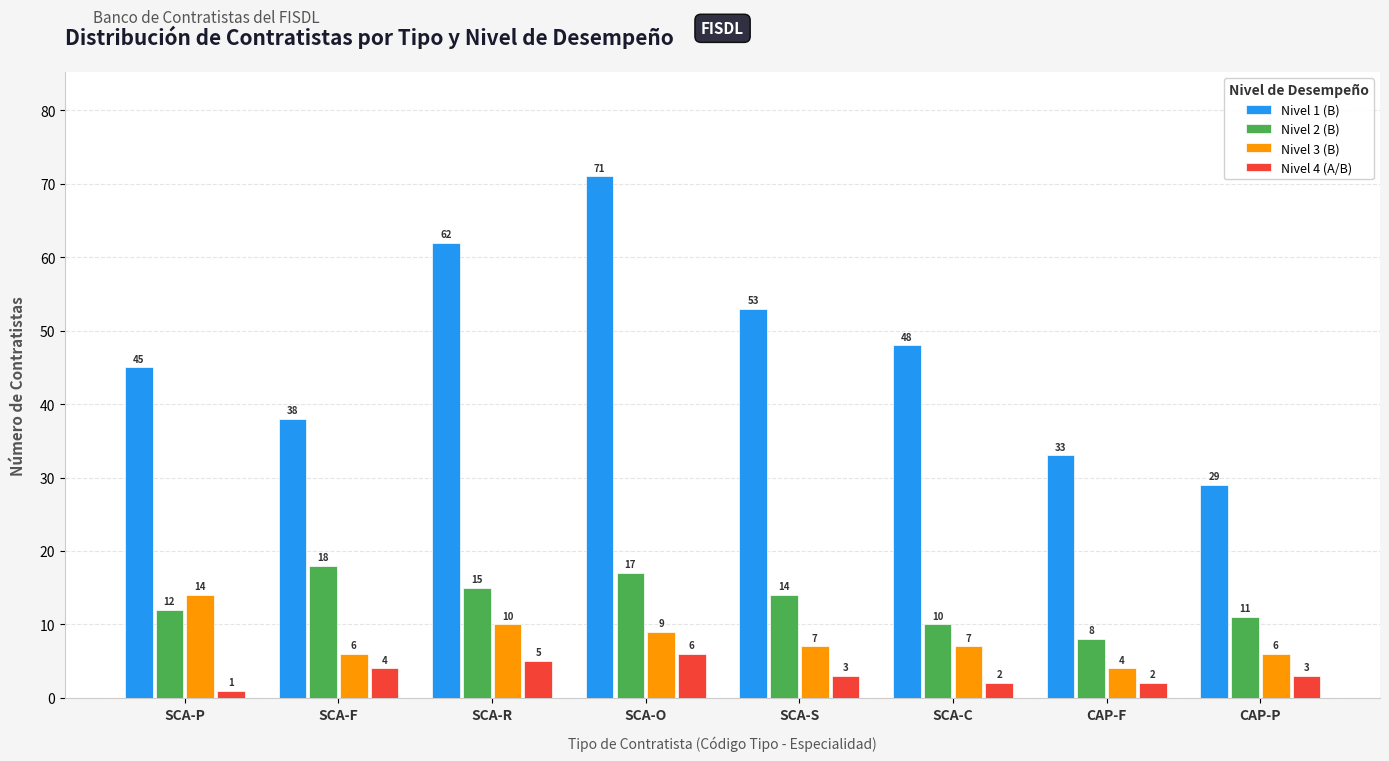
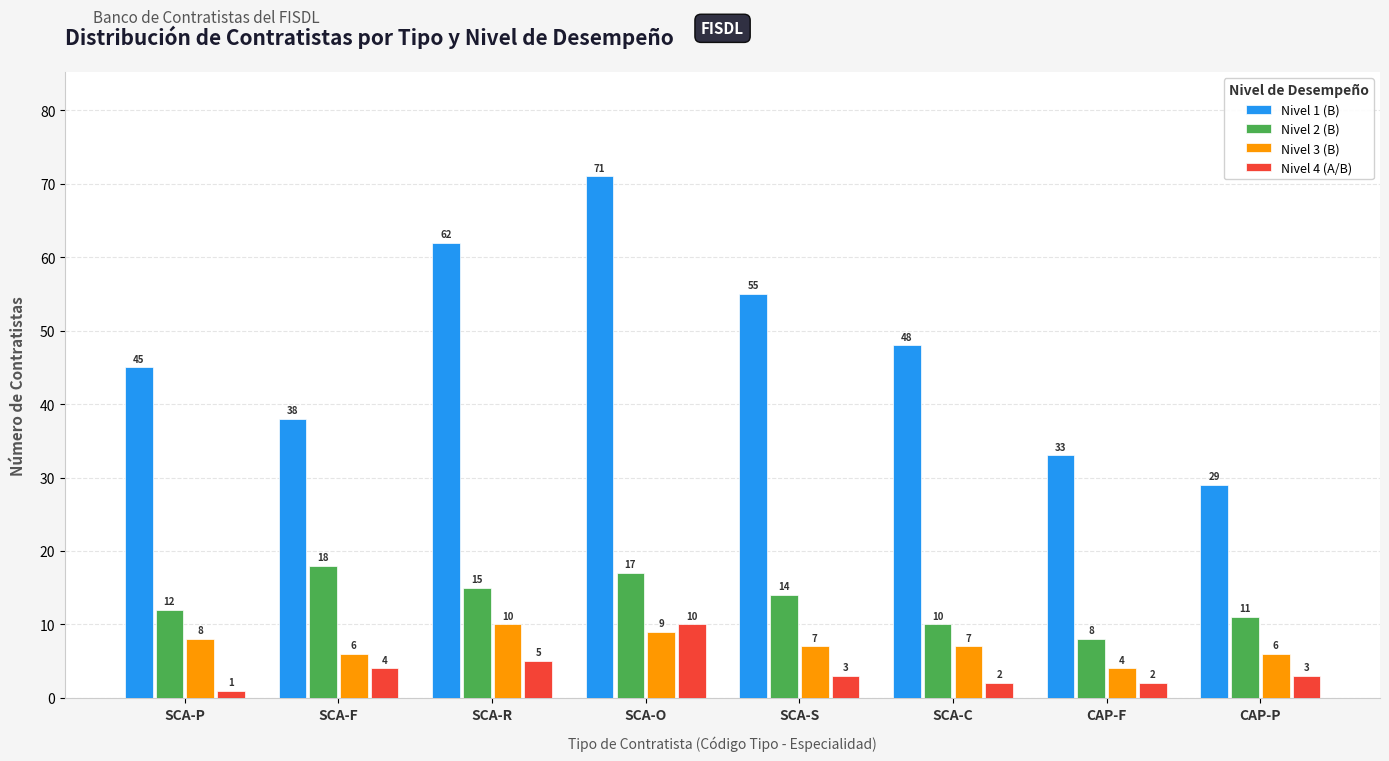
Nivel 3 (B), SCA-P: 14 -> 8
Nivel 4 (A/B), SCA-O: 6 -> 10
Nivel 1 (B), SCA-S: 53 -> 55
